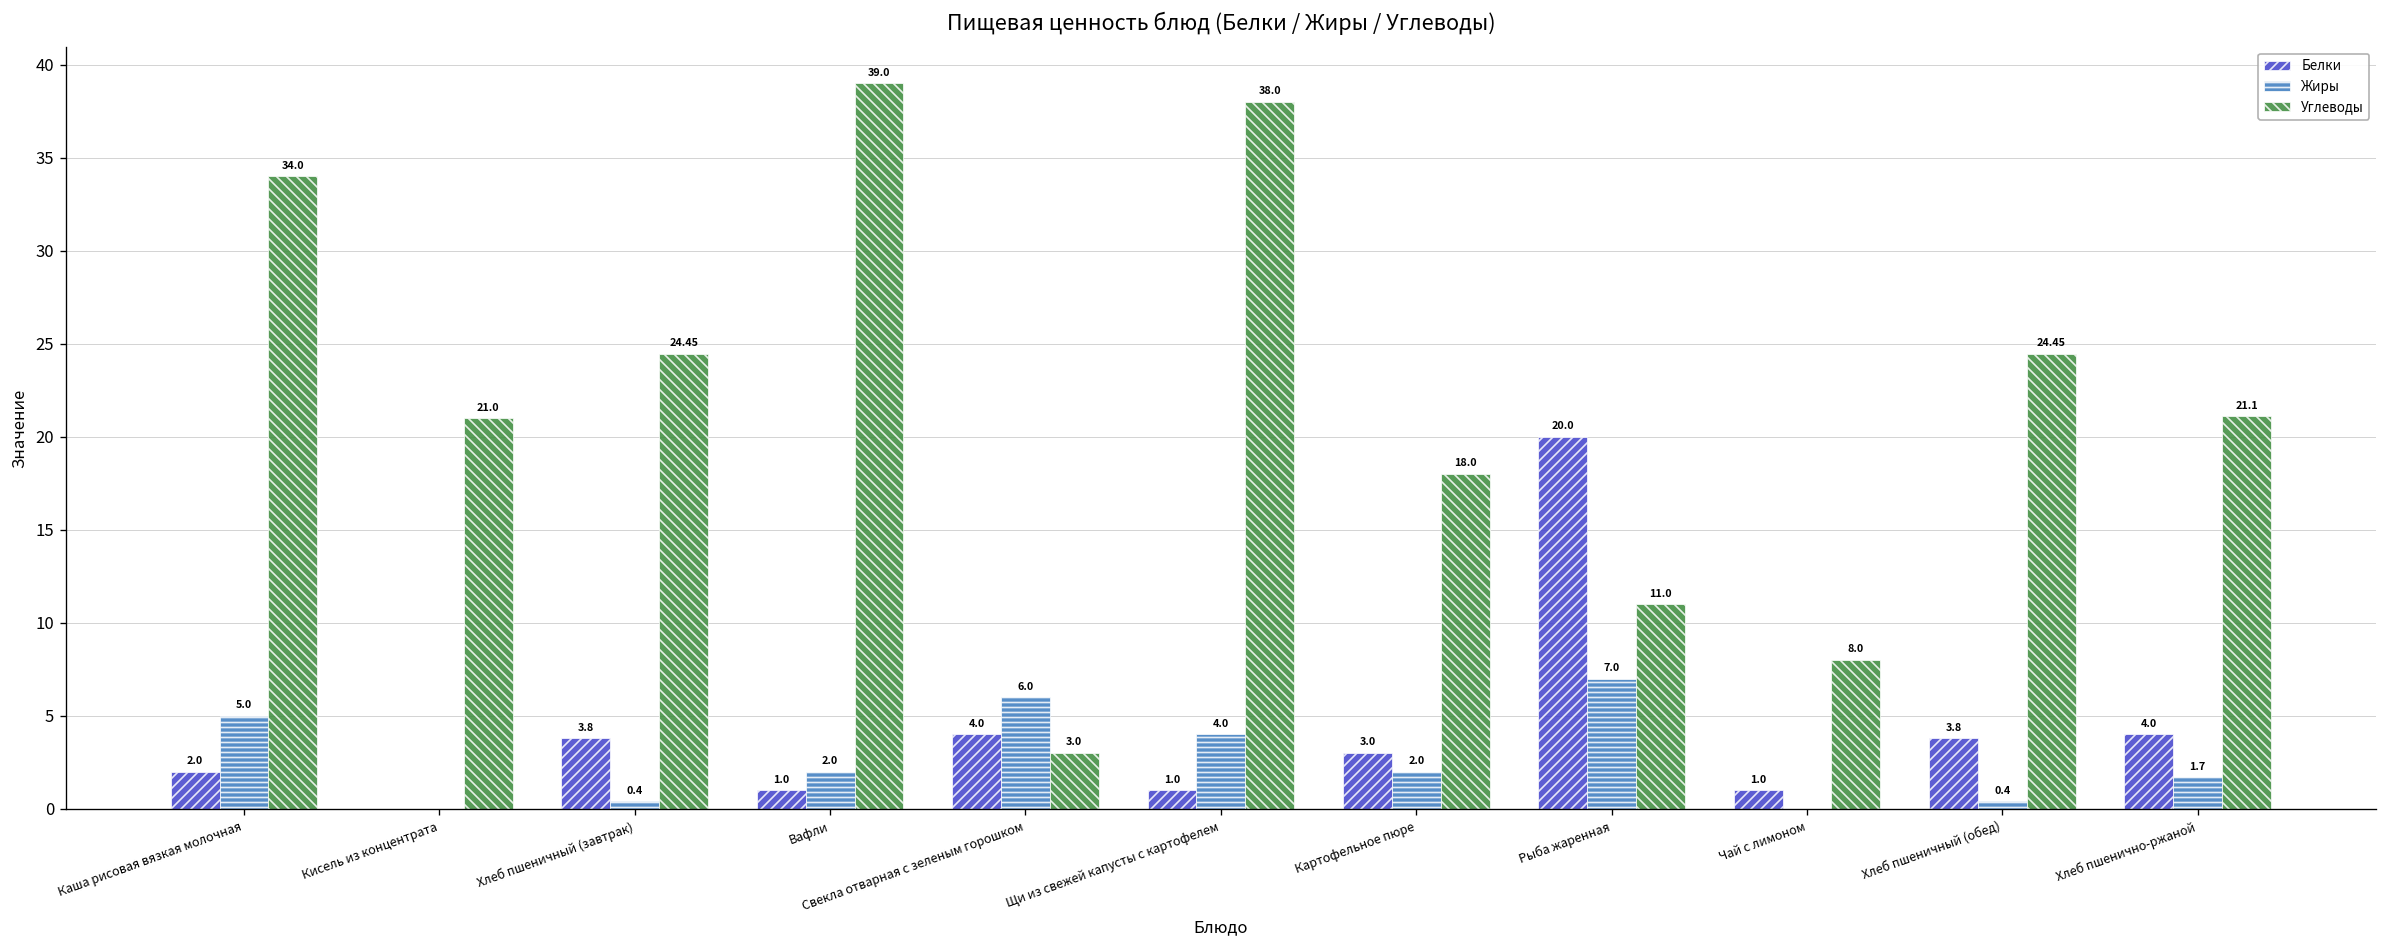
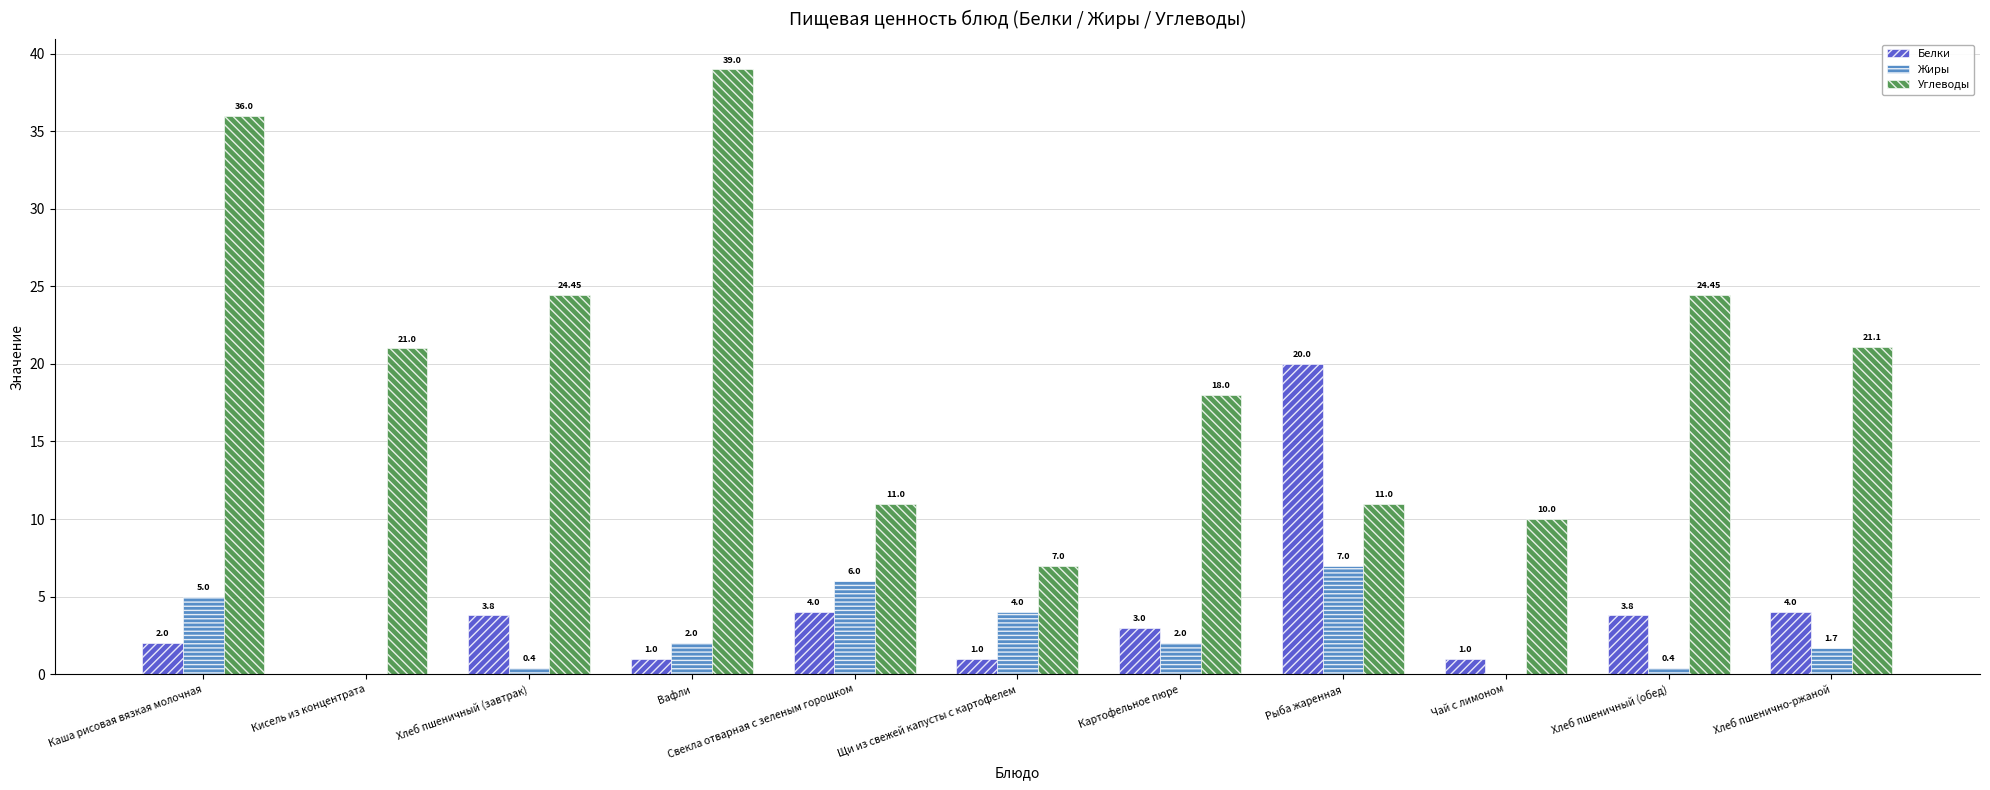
Углеводы, Каша рисовая вязкая молочная: 34.0 -> 36.0
Углеводы, Свекла отварная с зеленым горошком: 3.0 -> 11.0
Углеводы, Щи из свежей капусты с картофелем: 38.0 -> 7.0
Углеводы, Чай с лимоном: 8.0 -> 10.0
